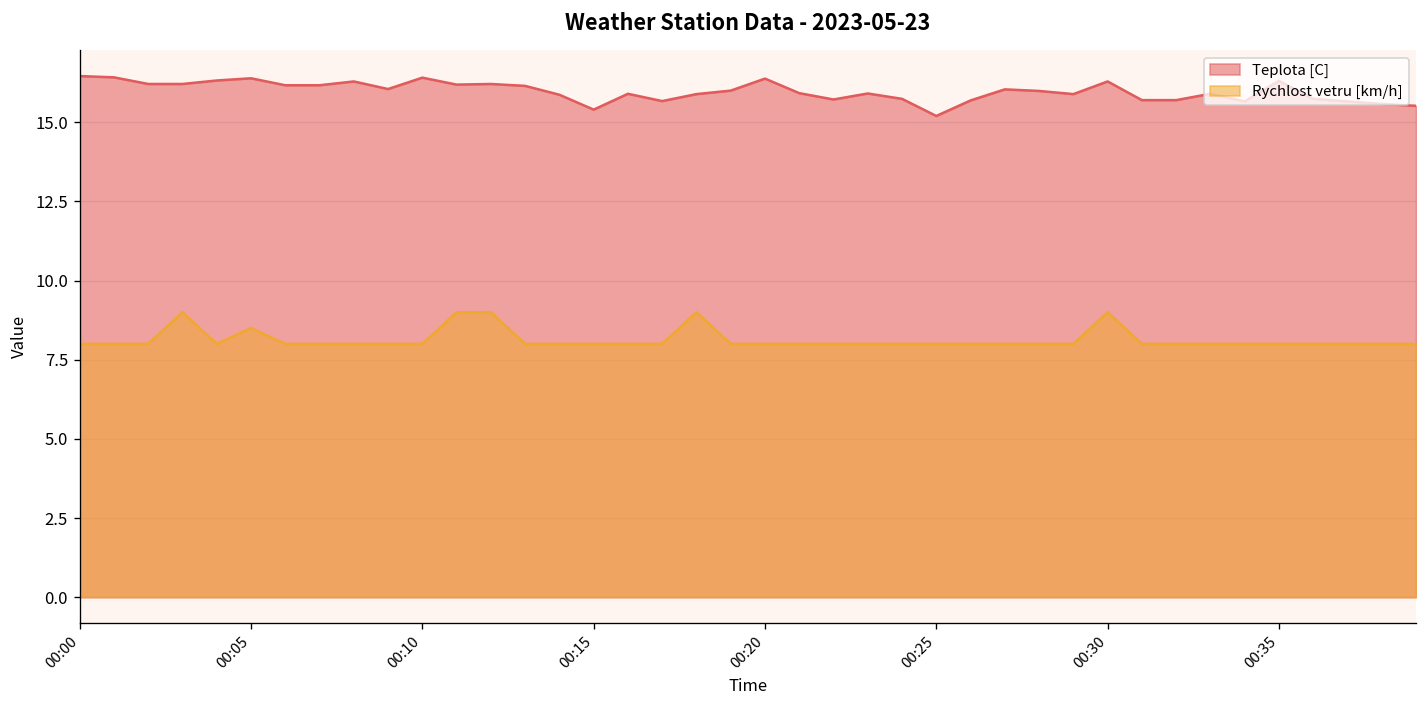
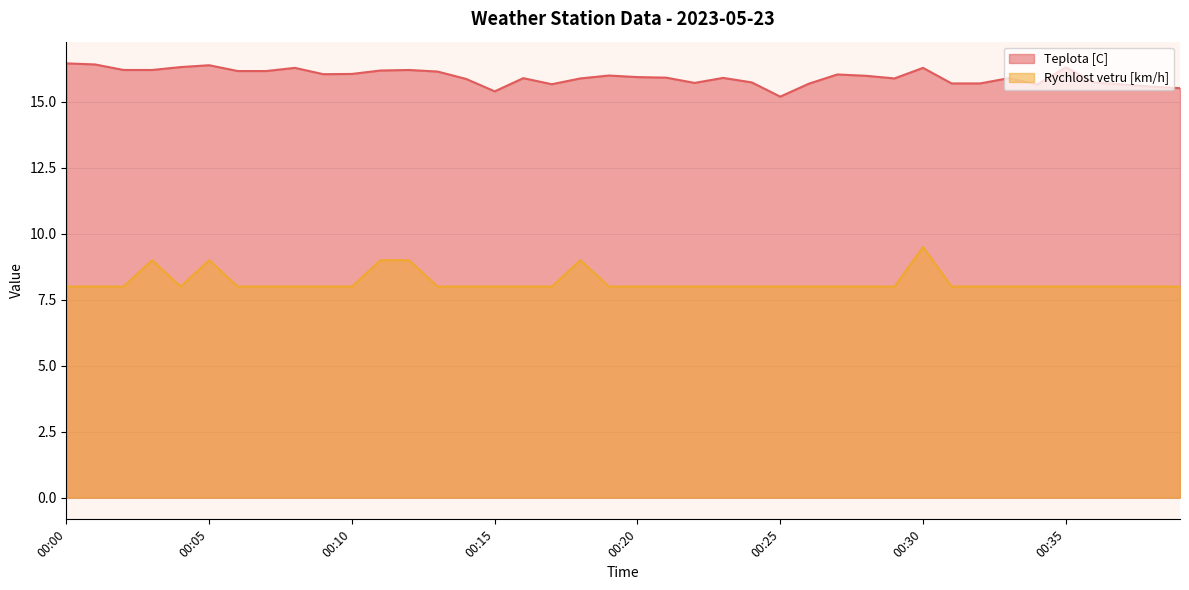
Rychlost vetru [km/h], 00:05: 8.5 -> 9.0
Teplota [C], 00:10: 16.4 -> 16.1
Teplota [C], 00:20: 16.4 -> 15.9
Rychlost vetru [km/h], 00:30: 9.0 -> 9.5
